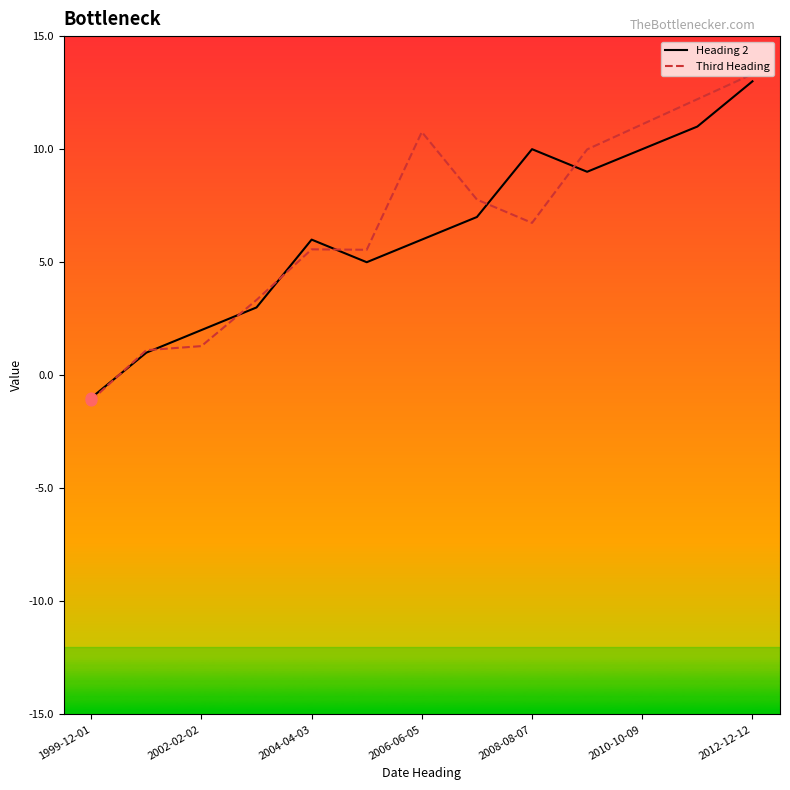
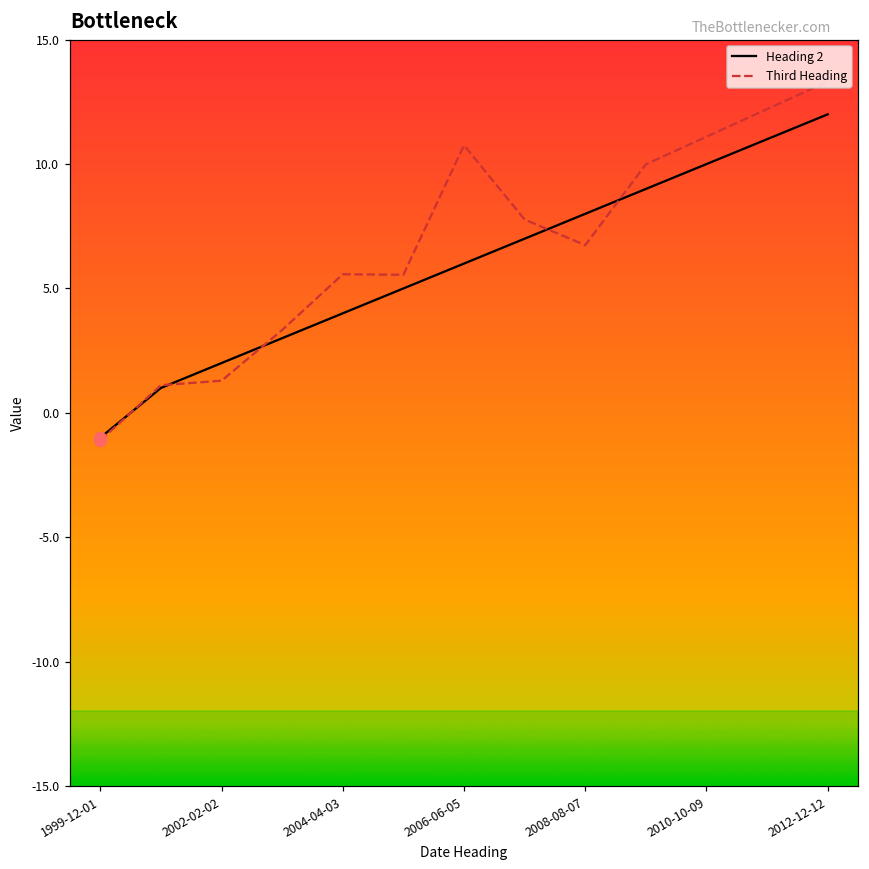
Heading 2, 2004-04-03: 6 -> 4
Heading 2, 2008-08-07: 10 -> 8
Heading 2, 2012-12-12: 13 -> 12
